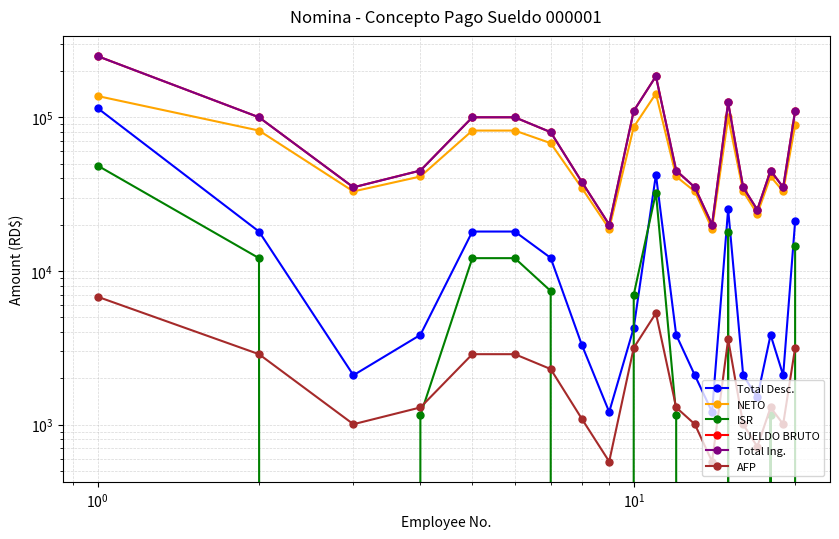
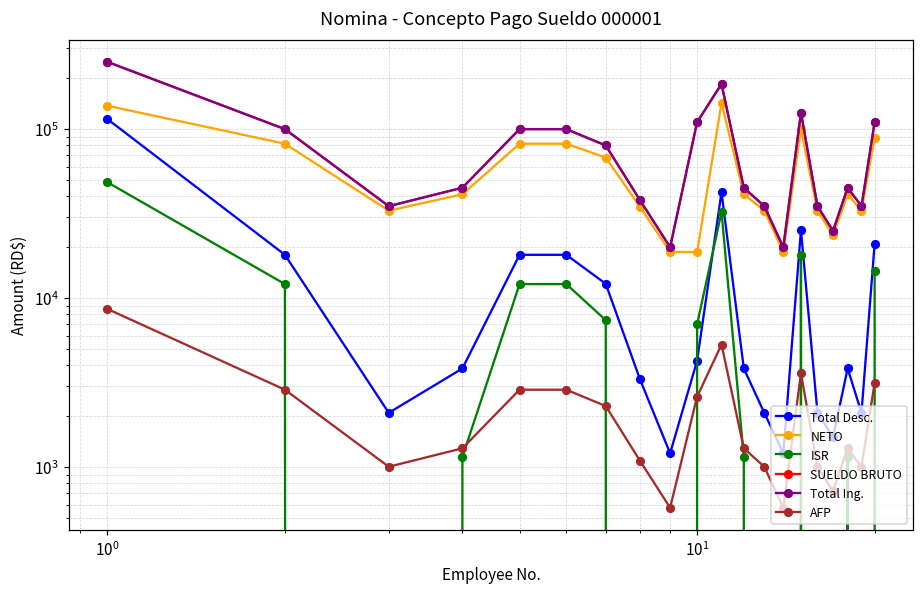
AFP, 10^0: 7000 -> 9000
NETO, 10^1: 90000 -> 19000
AFP, 10^1: 3200 -> 2600
